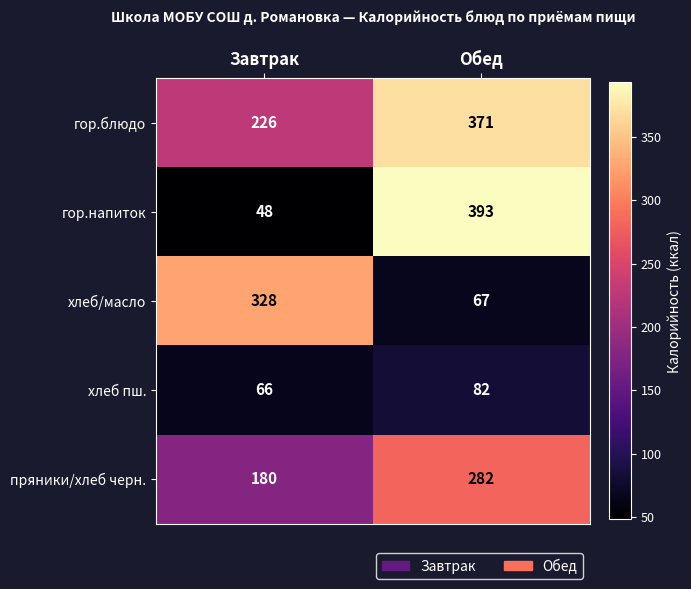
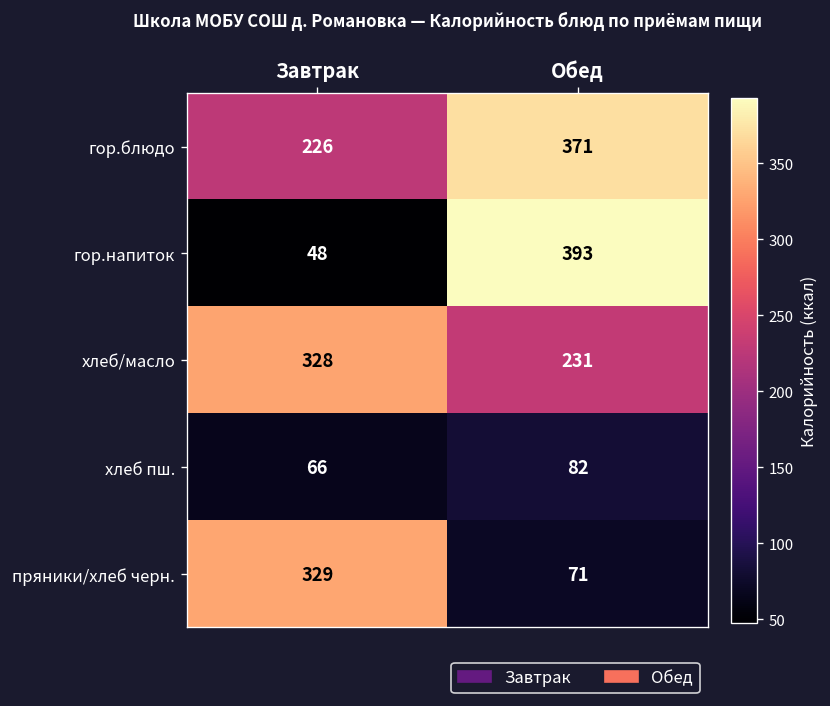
хлеб/масло, Обед: 67 -> 231
пряники/хлеб черн., Завтрак: 180 -> 329
пряники/хлеб черн., Обед: 282 -> 71
